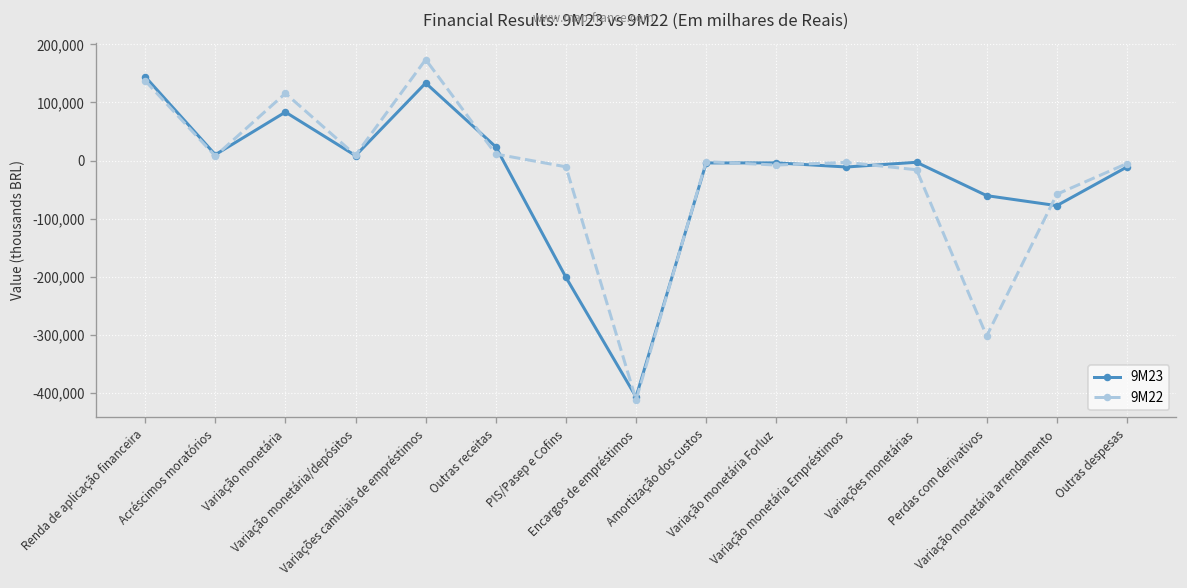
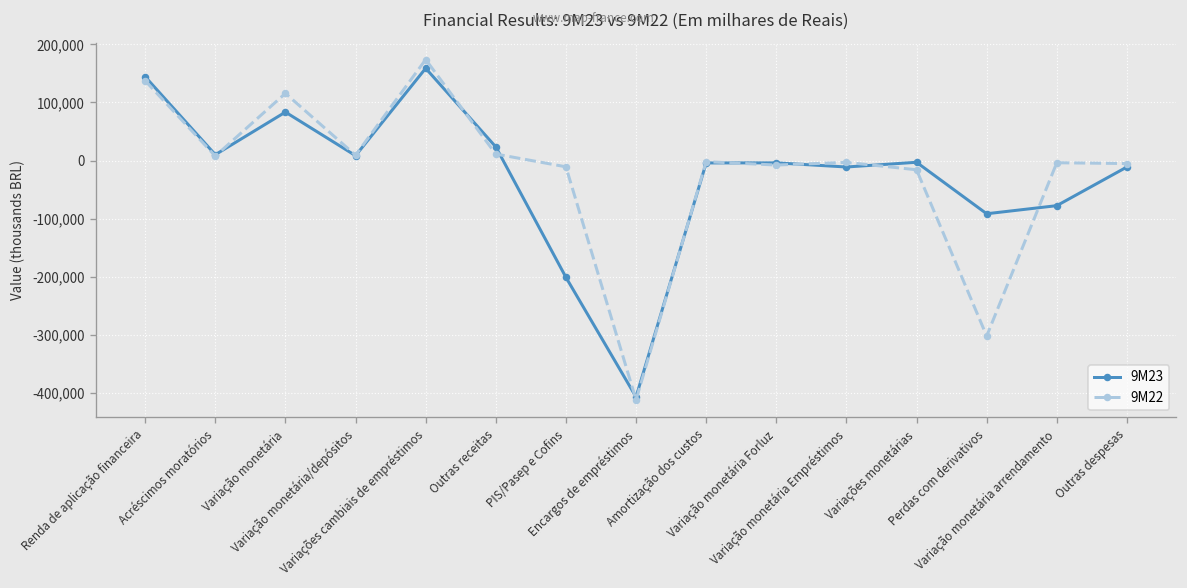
9M23, Variações cambiais de empréstimos: 130,000 -> 160,000
9M23, Perdas com derivativos: -60,000 -> -90,000
9M22, Variação monetária arrendamento: -60,000 -> 0
